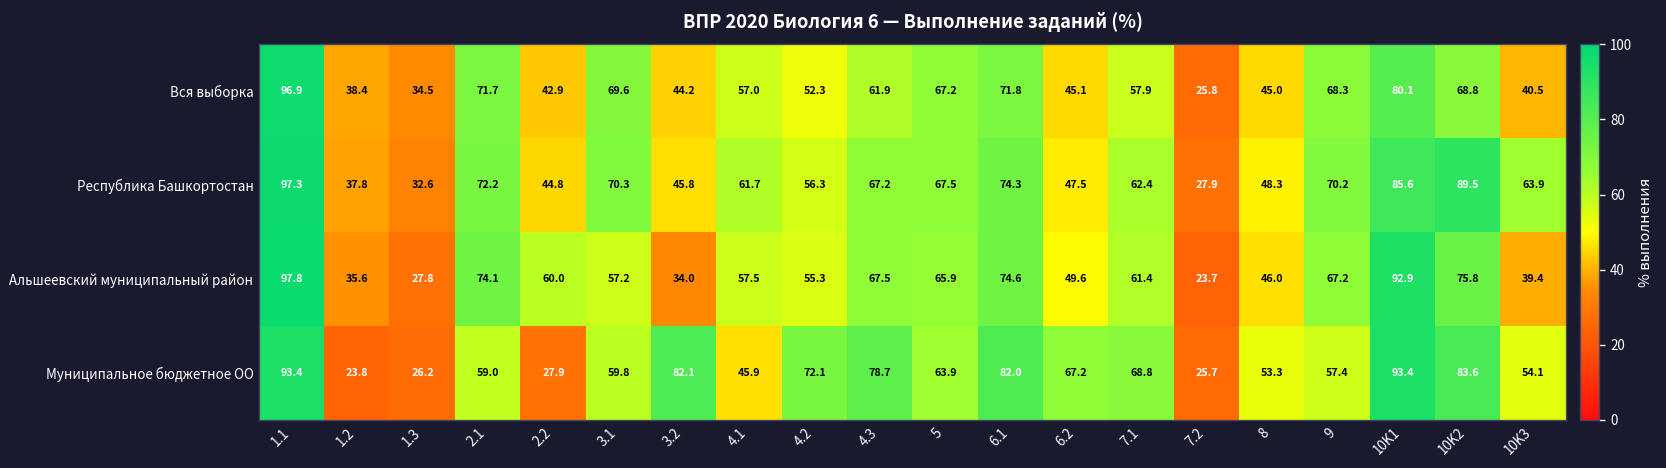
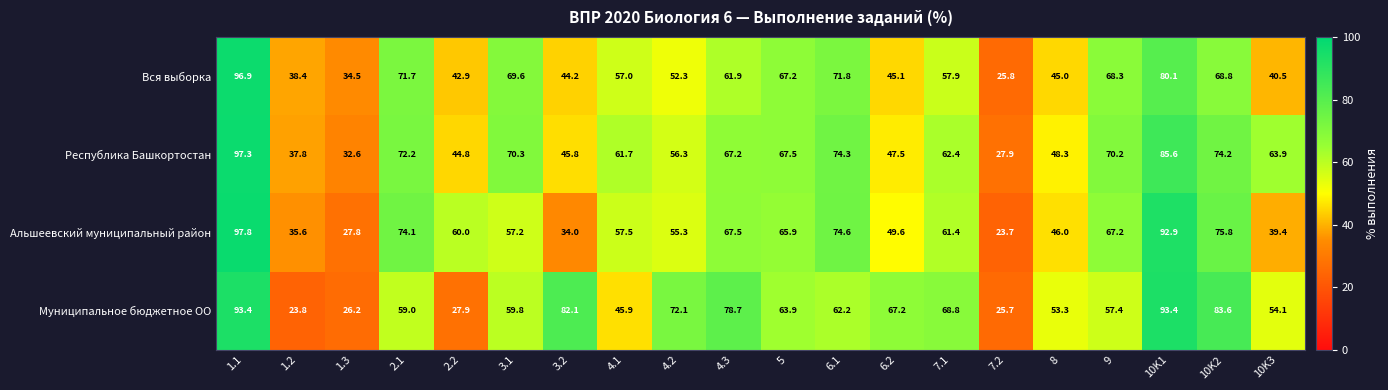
Республика Башкортостан, 10K2: 89.5 -> 74.2
Муниципальное бюджетное ОО, 6.1: 82.0 -> 62.2
